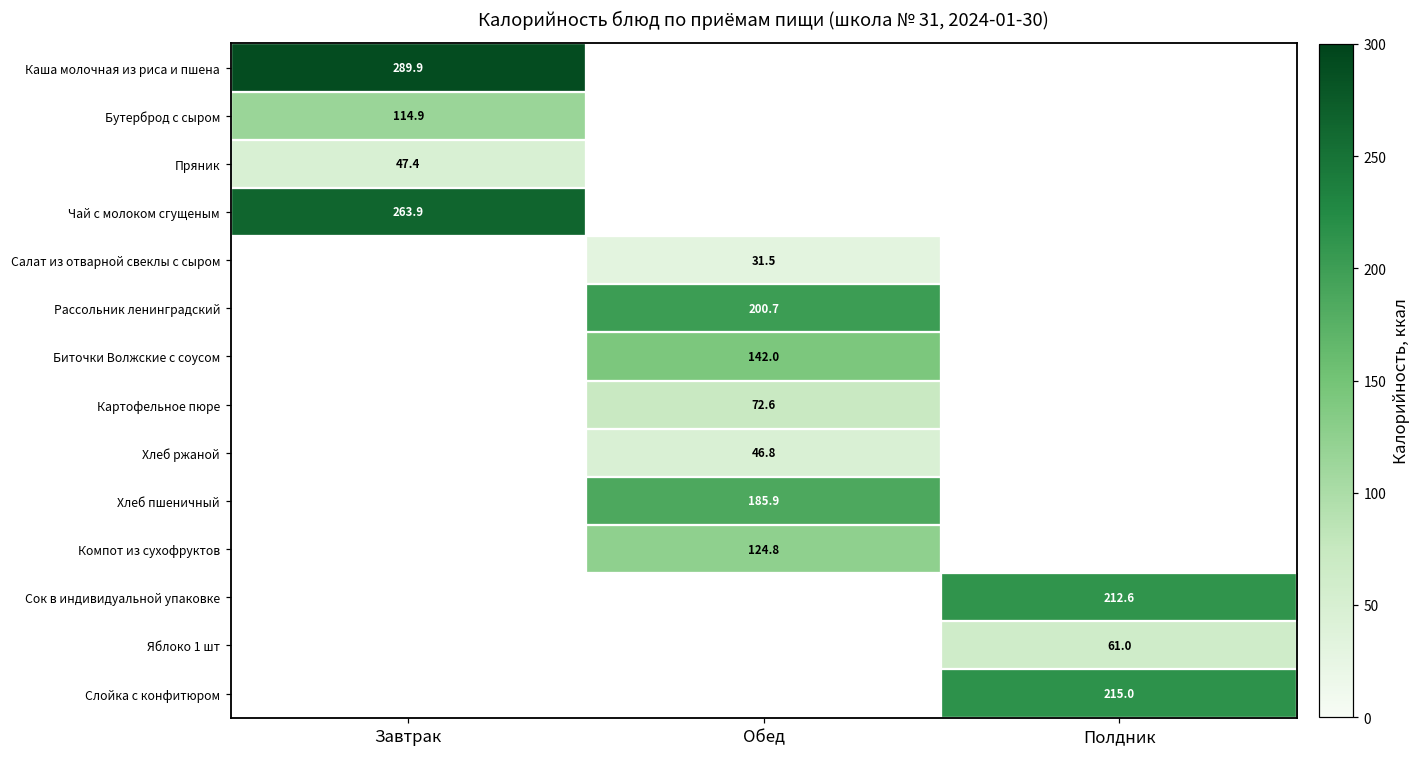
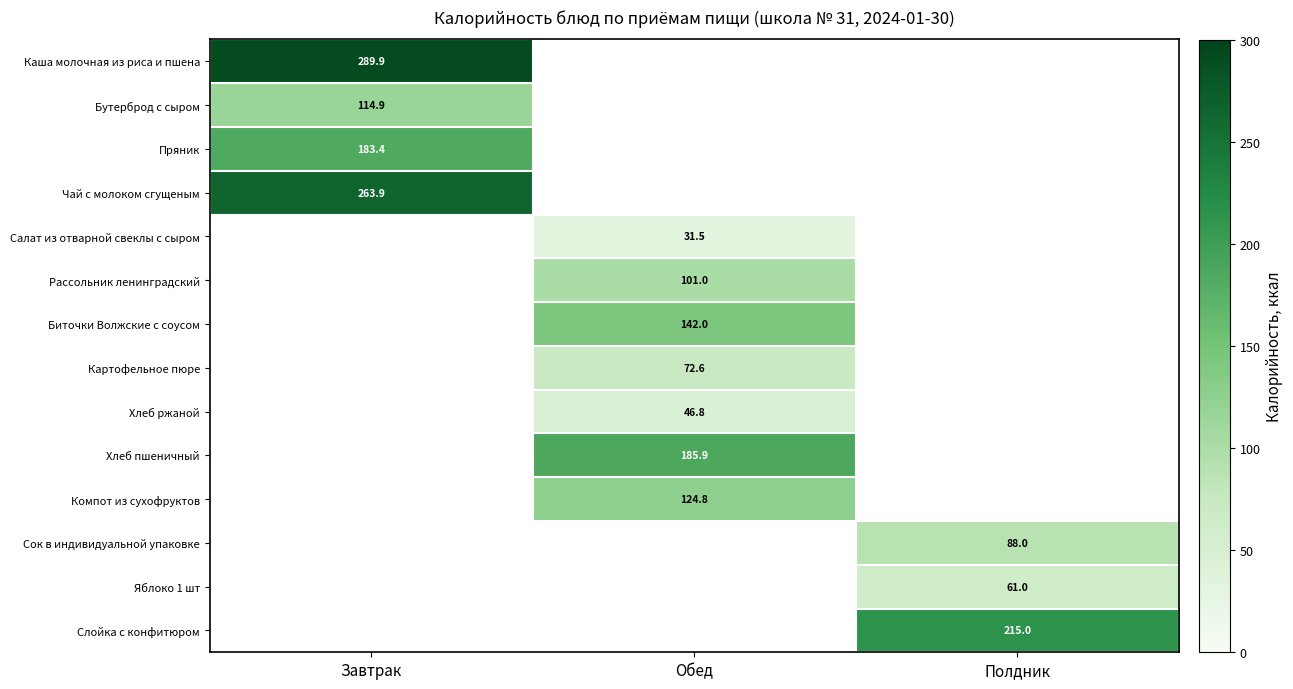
Пряник, Завтрак: 47.4 -> 183.4
Рассольник ленинградский, Обед: 200.7 -> 101.0
Сок в индивидуальной упаковке, Полдник: 212.6 -> 88.0
